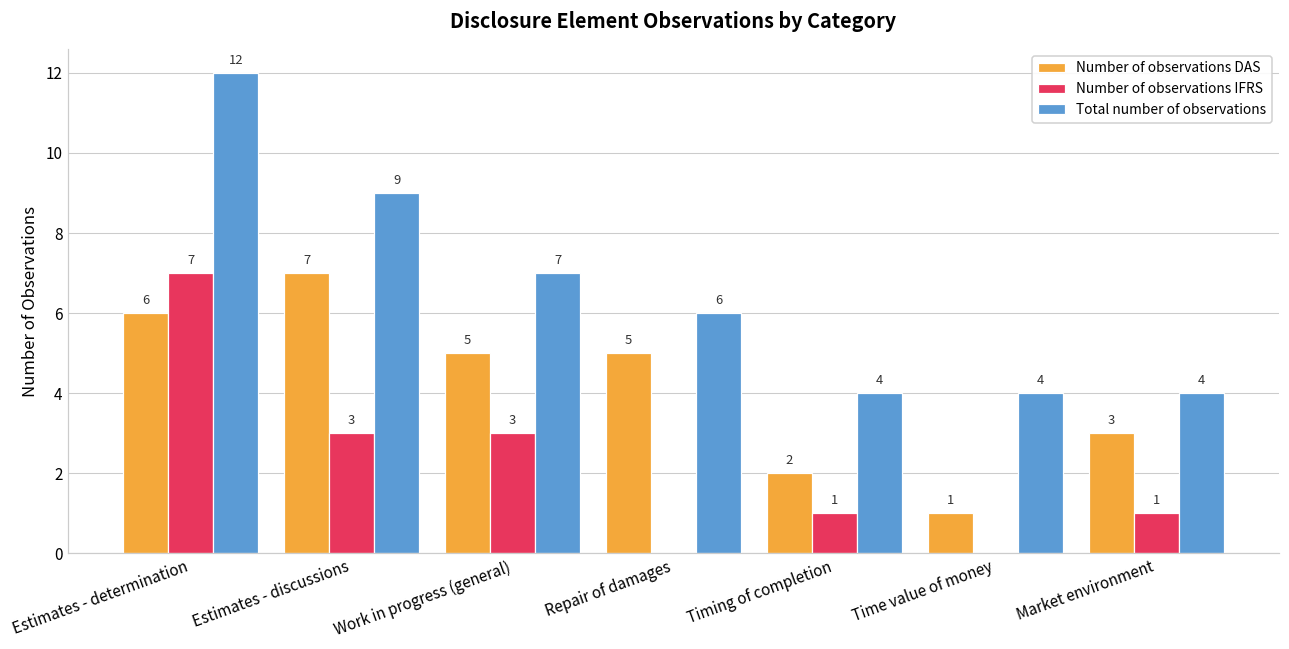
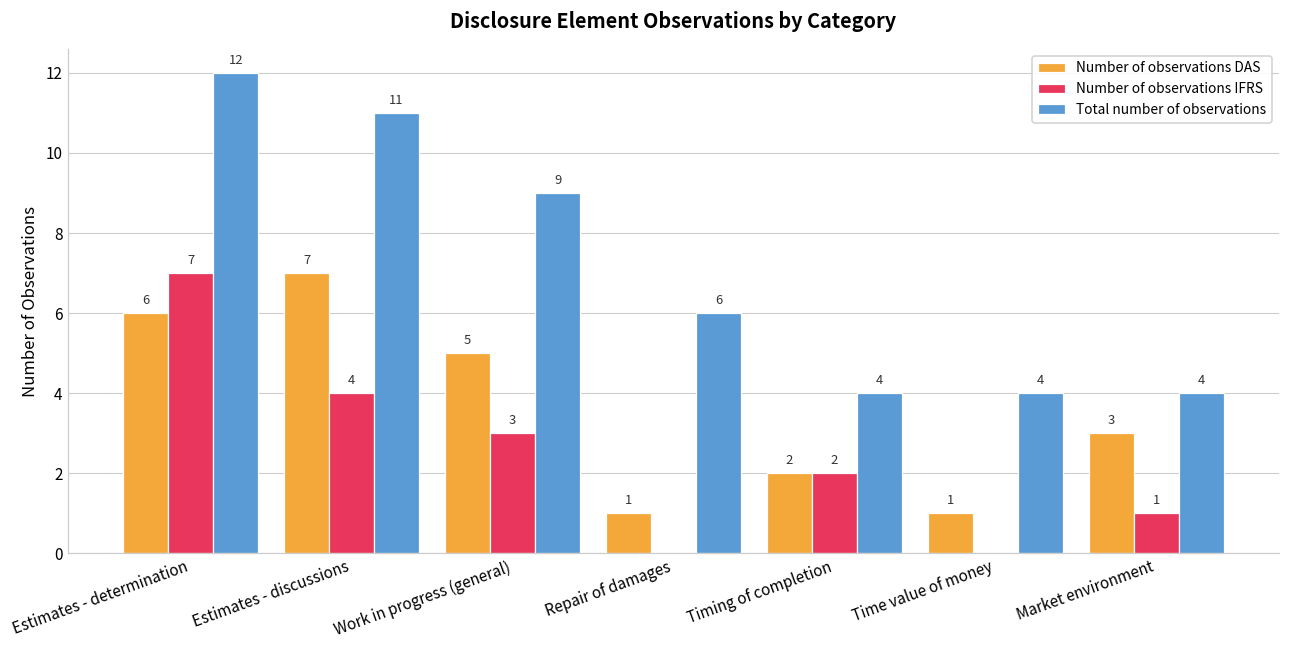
Number of observations IFRS, Estimates - discussions: 3 -> 4
Total number of observations, Estimates - discussions: 9 -> 11
Total number of observations, Work in progress (general): 7 -> 9
Number of observations DAS, Repair of damages: 5 -> 1
Number of observations IFRS, Timing of completion: 1 -> 2
